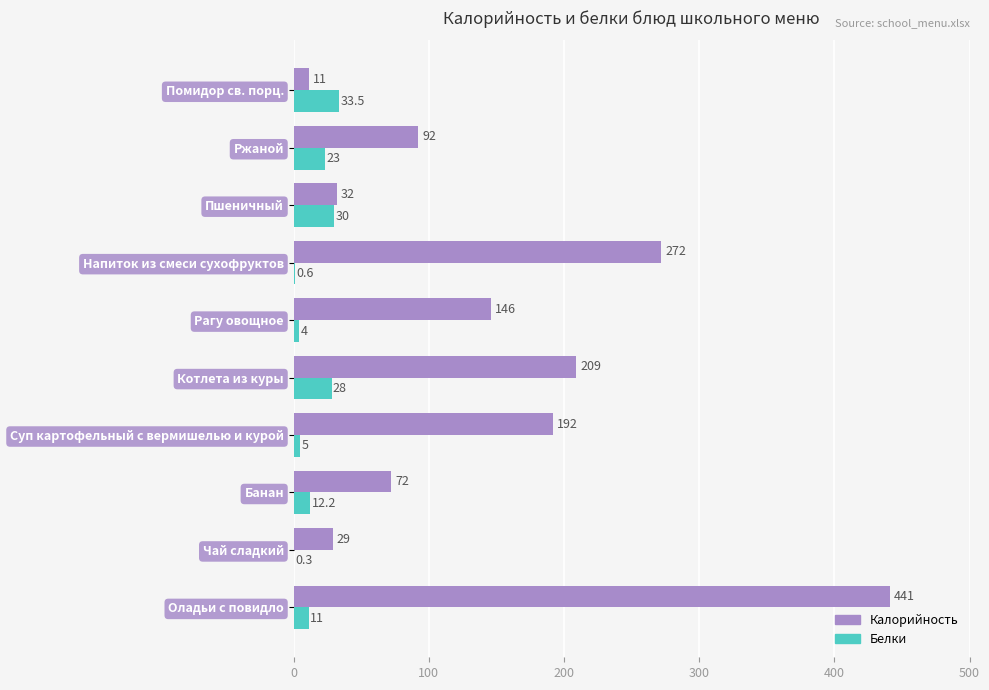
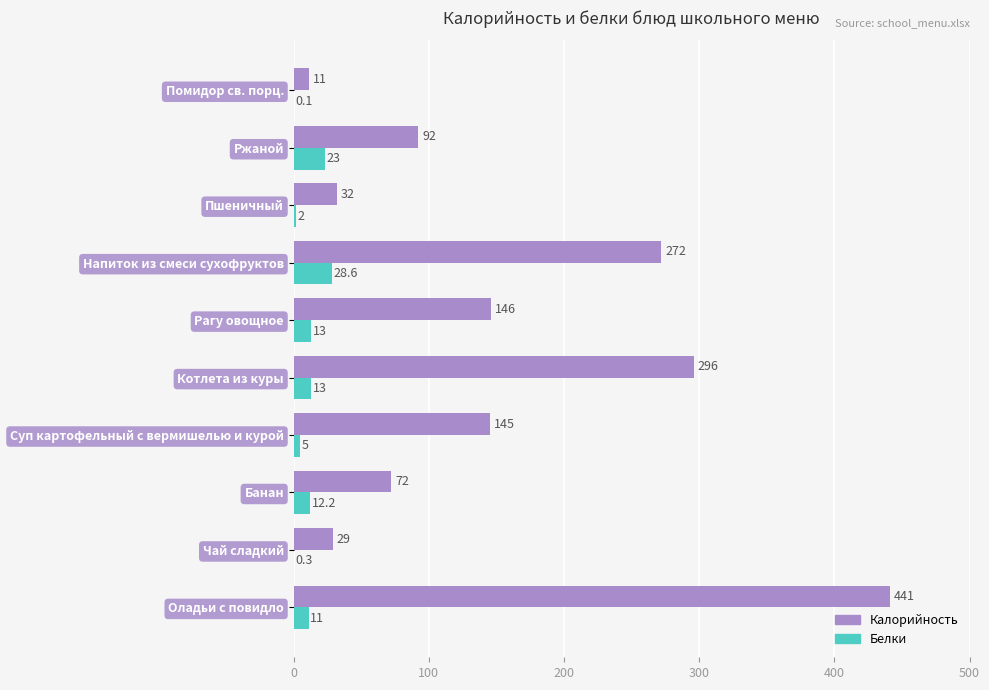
Белки, Помидор св. порц.: 33.5 -> 0.1
Белки, Пшеничный: 30 -> 2
Белки, Напиток из смеси сухофруктов: 0.6 -> 28.6
Белки, Рагу овощное: 4 -> 13
Калорийность, Котлета из куры: 209 -> 296
Белки, Котлета из куры: 28 -> 13
Калорийность, Суп картофельный с вермишелью и курой: 192 -> 145
